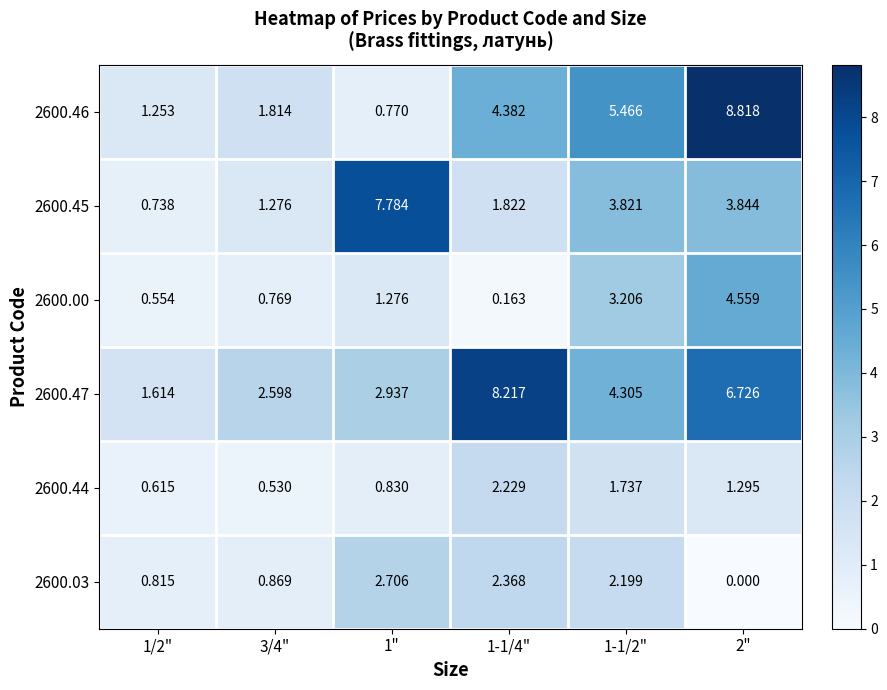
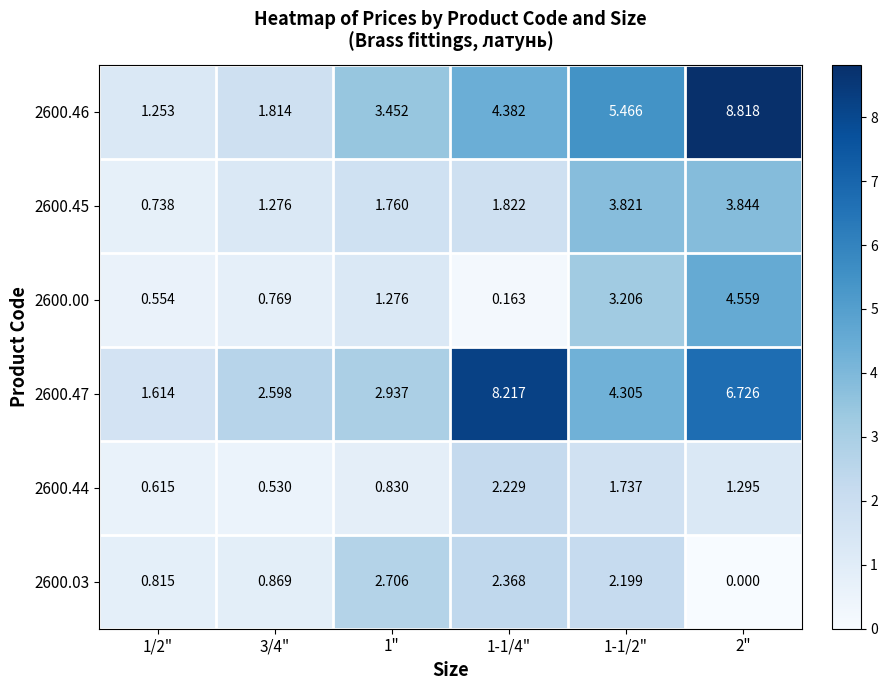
2600.46, 1": 0.770 -> 3.452
2600.45, 1": 7.784 -> 1.760
